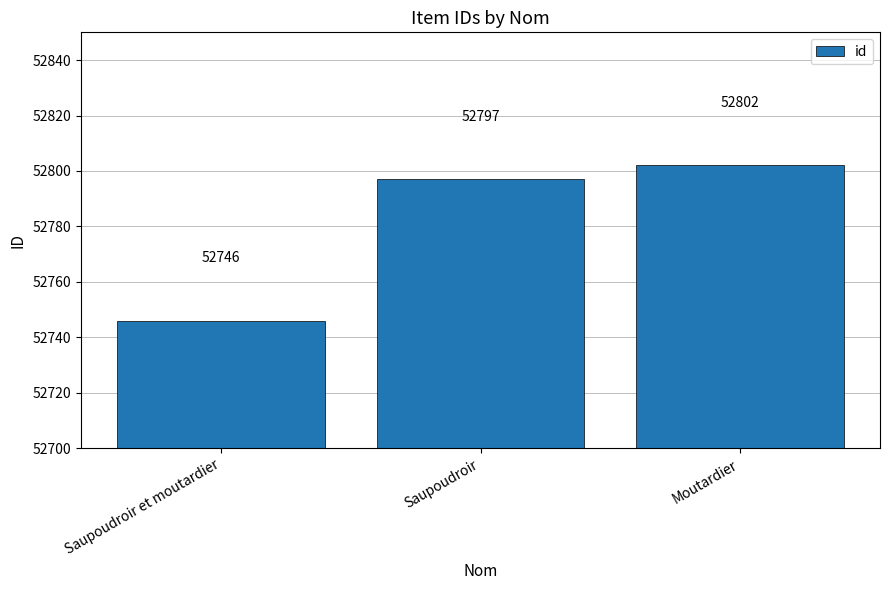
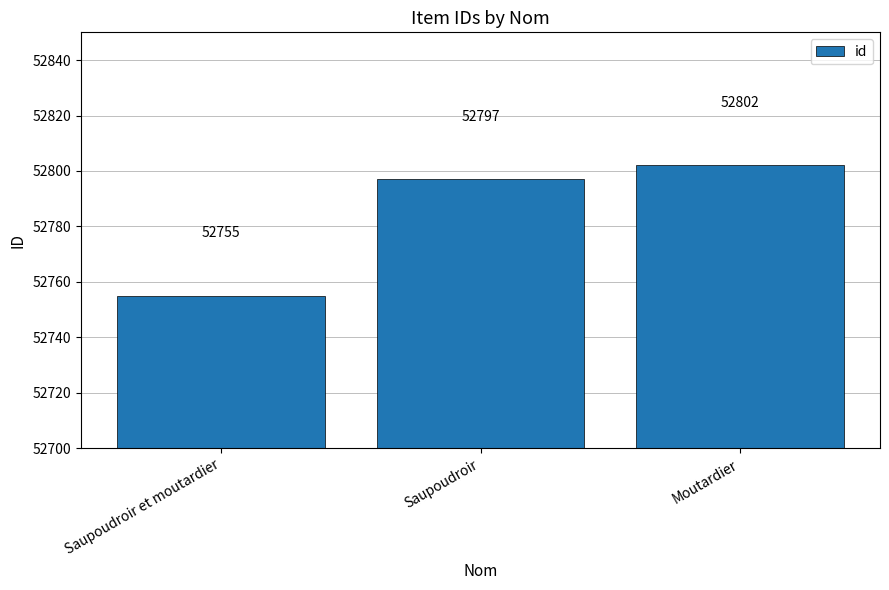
Saupoudroir et moutardier: 52746 -> 52755
